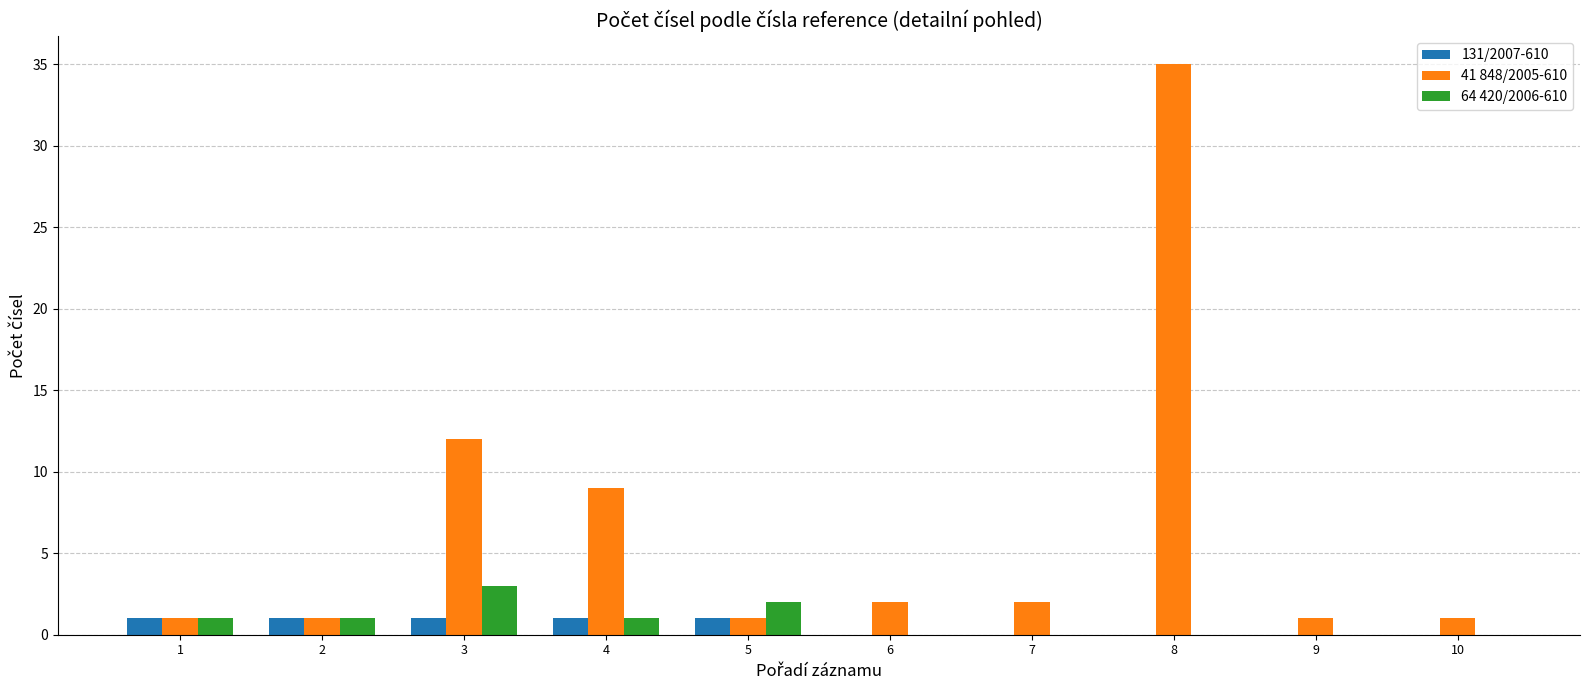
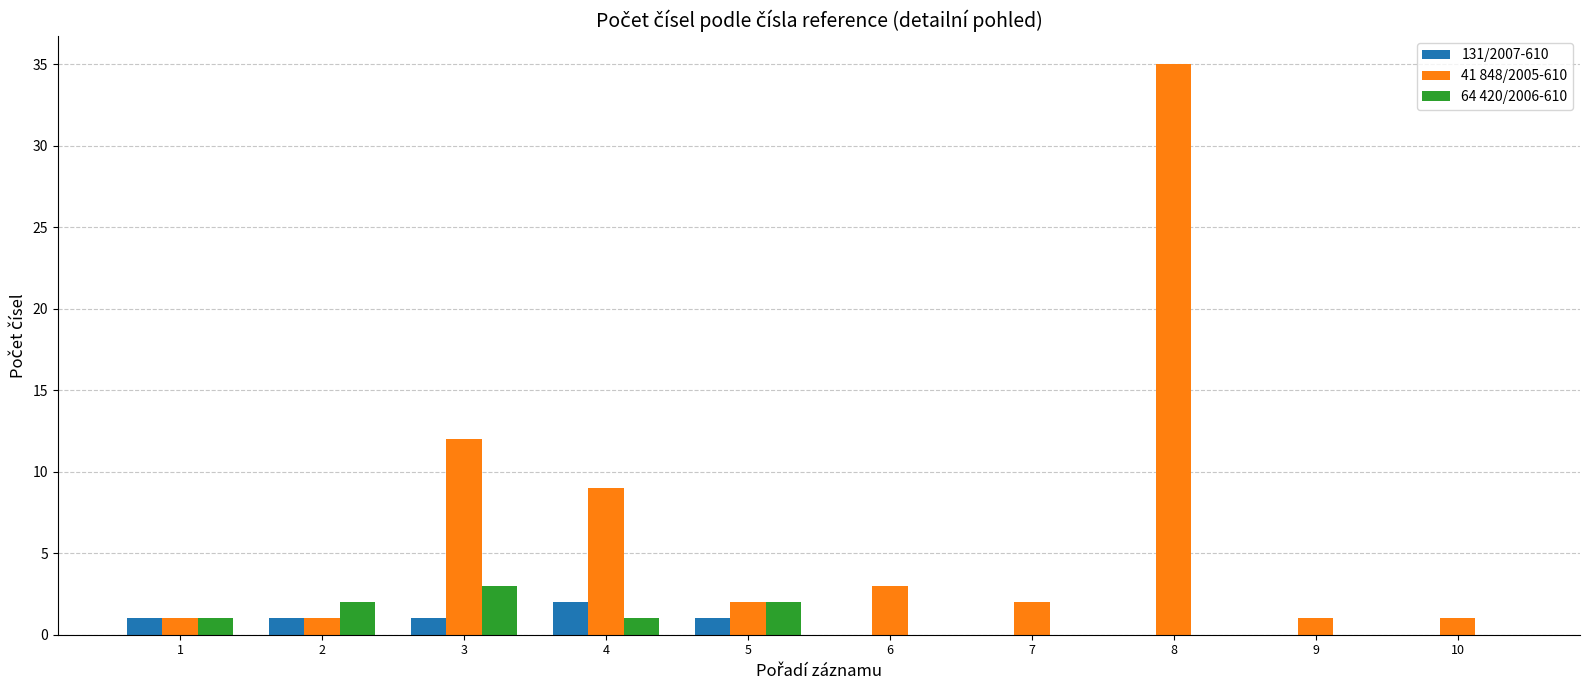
64 420/2006-610, 2: 1 -> 2
131/2007-610, 4: 1 -> 2
41 848/2005-610, 5: 1 -> 2
41 848/2005-610, 6: 2 -> 3
